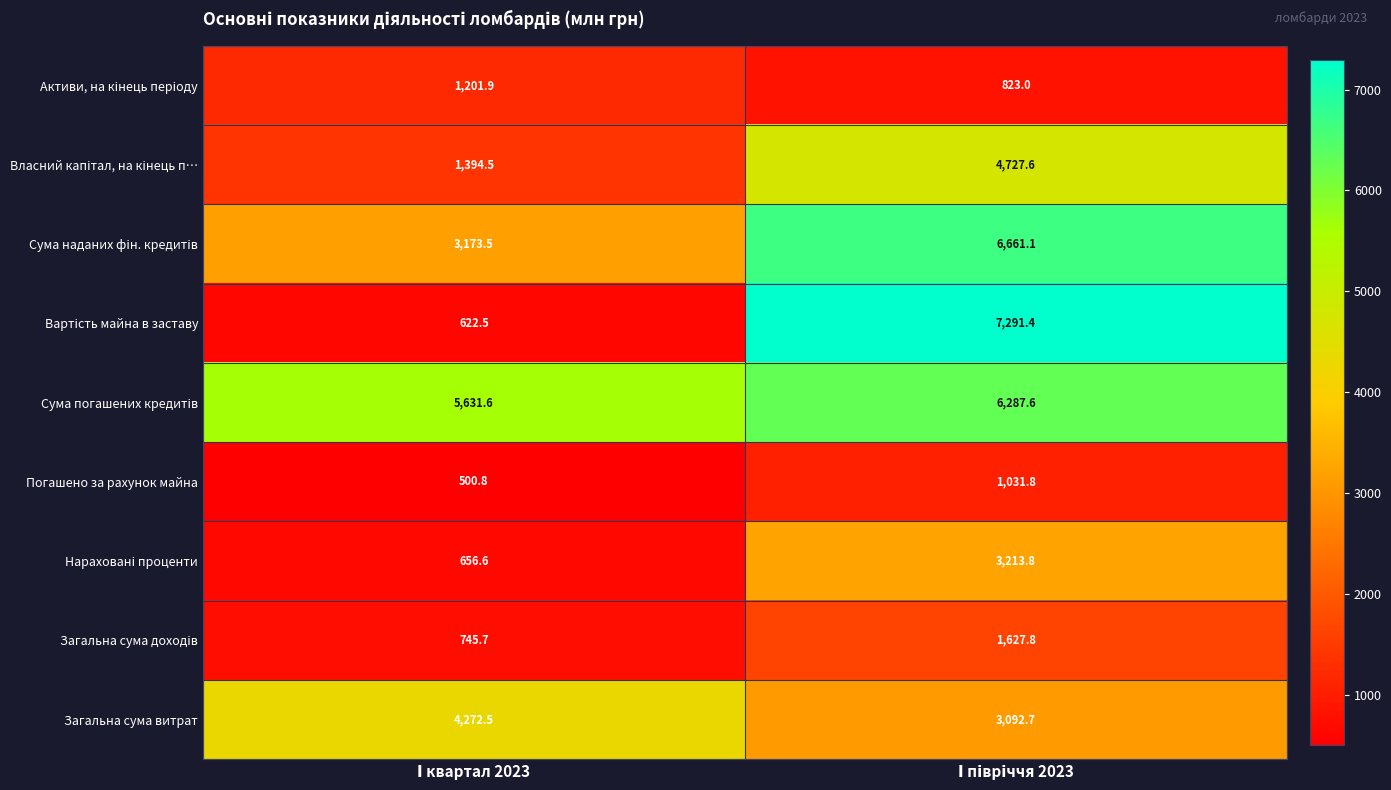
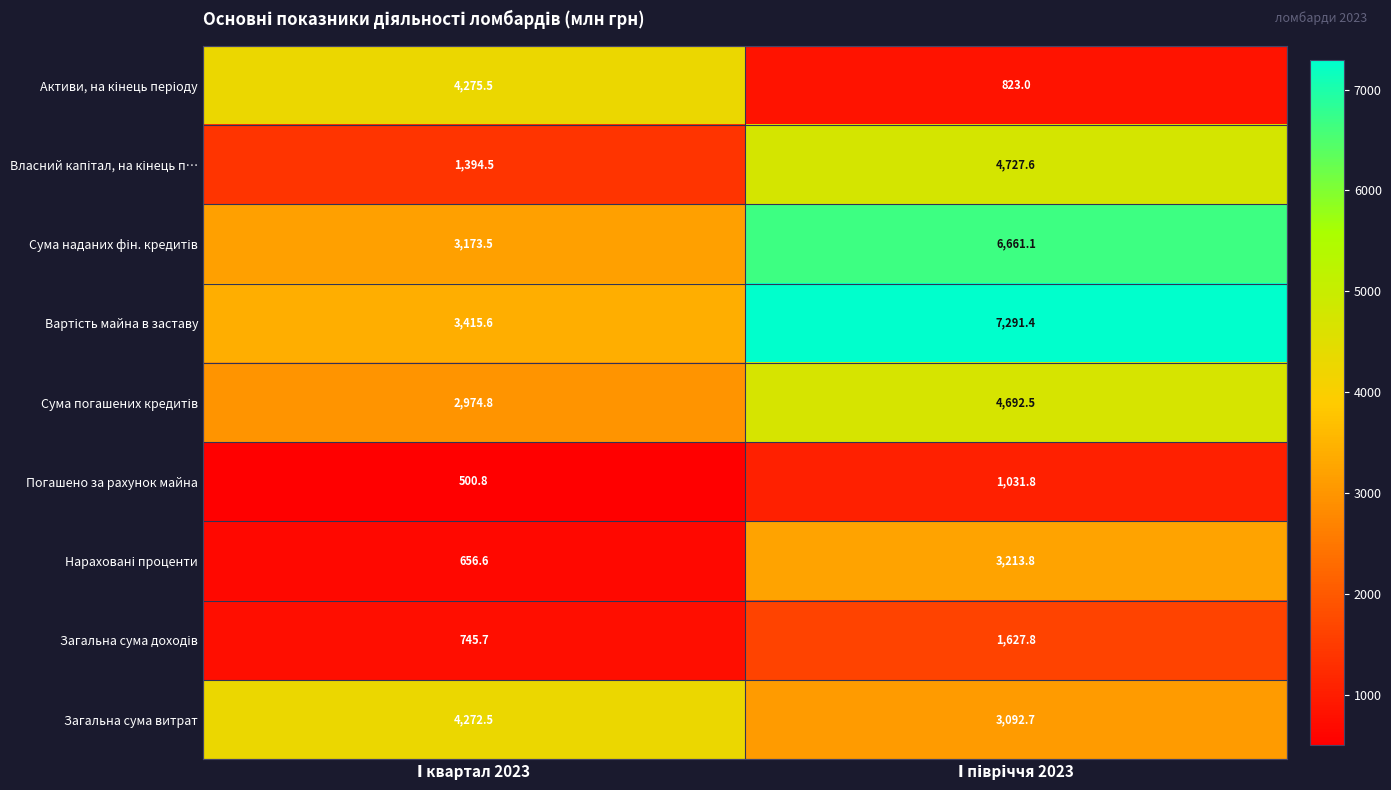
Активи, на кінець періоду, І квартал 2023: 1,201.9 -> 4,275.5
Вартість майна в заставу, І квартал 2023: 622.5 -> 3,415.6
Сума погашених кредитів, І квартал 2023: 5,631.6 -> 2,974.8
Сума погашених кредитів, І півріччя 2023: 6,287.6 -> 4,692.5
